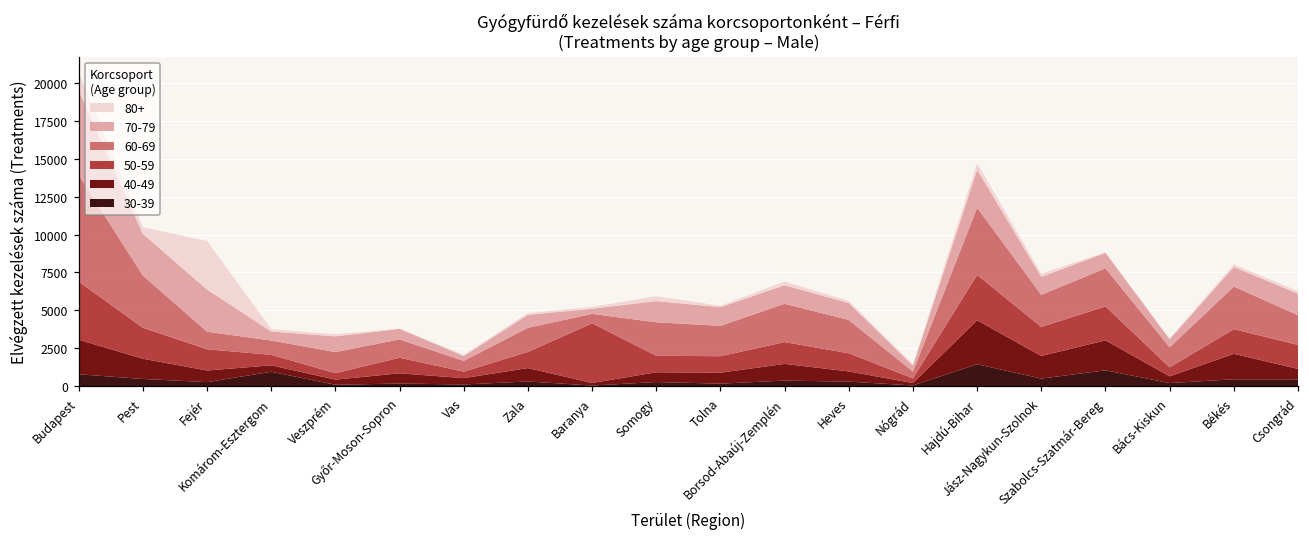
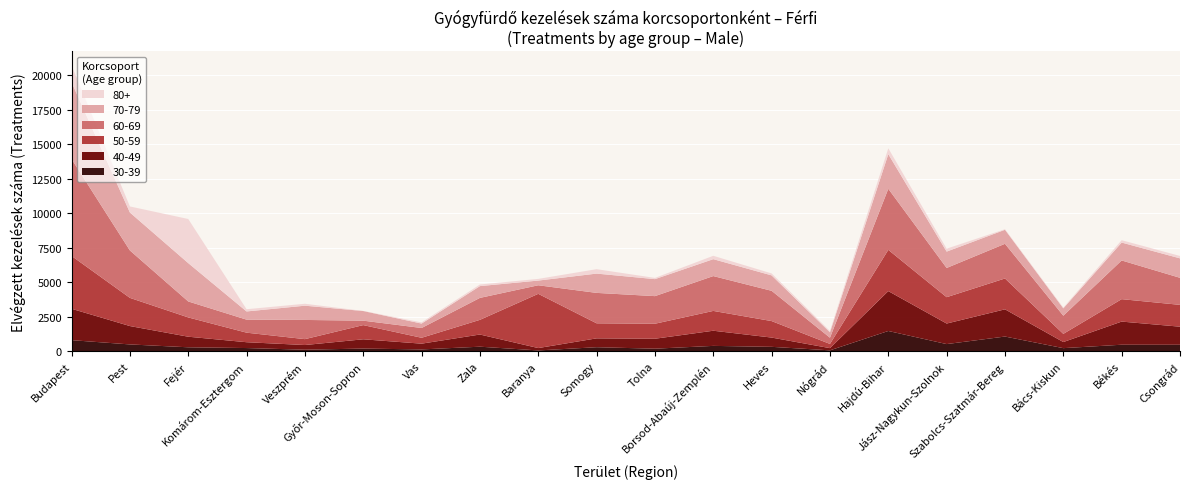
30-39, Komárom-Esztergom: 1000 -> 200
60-69, Győr-Moson-Sopron: 1200 -> 300
40-49, Csongrád: 700 -> 1300
